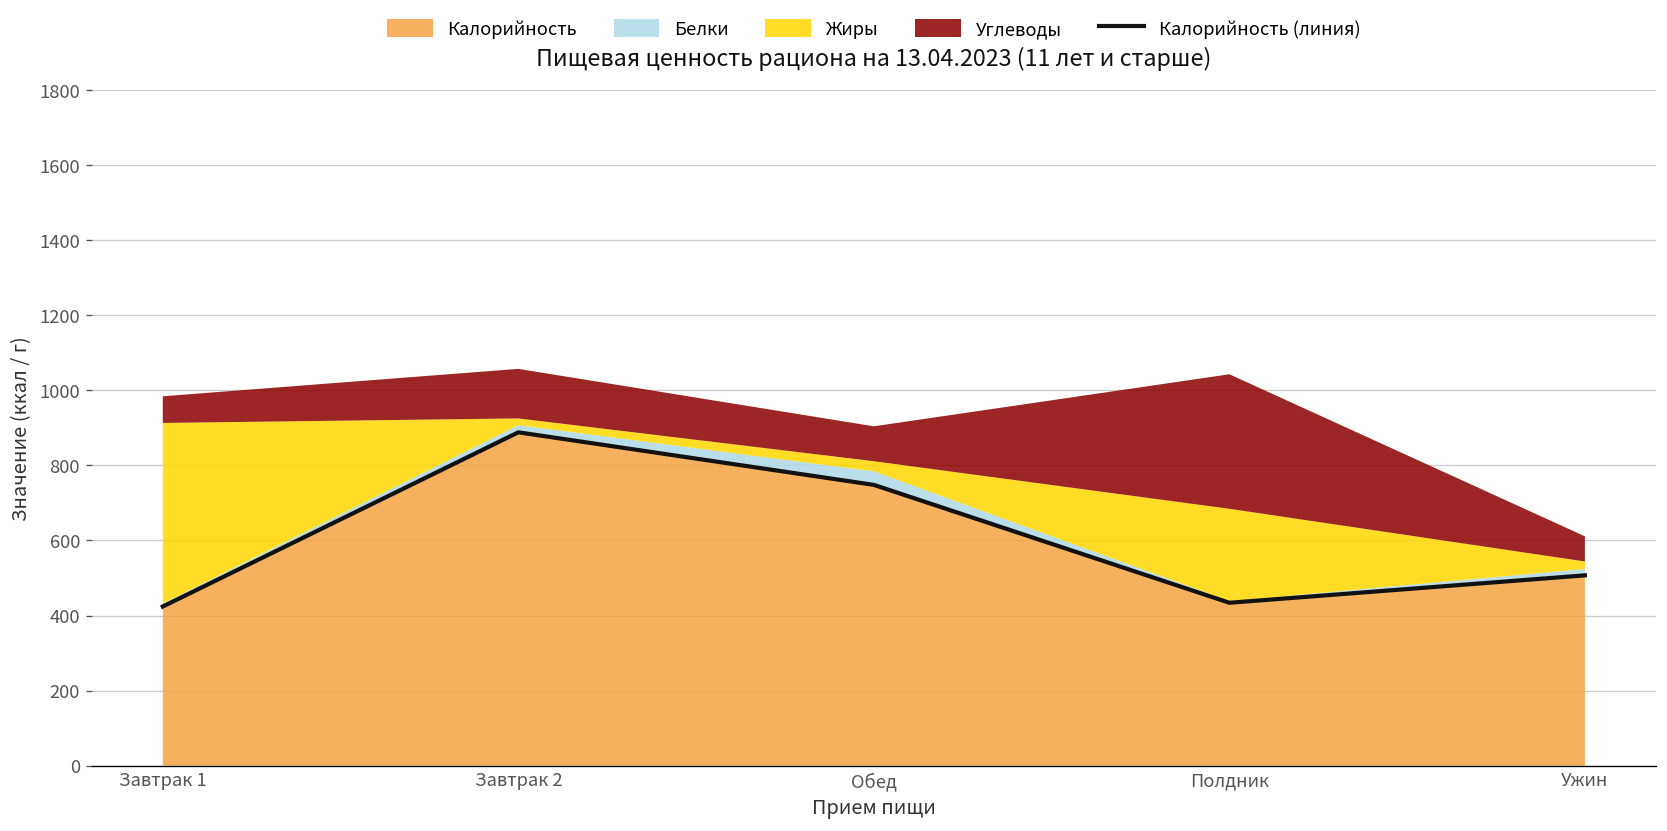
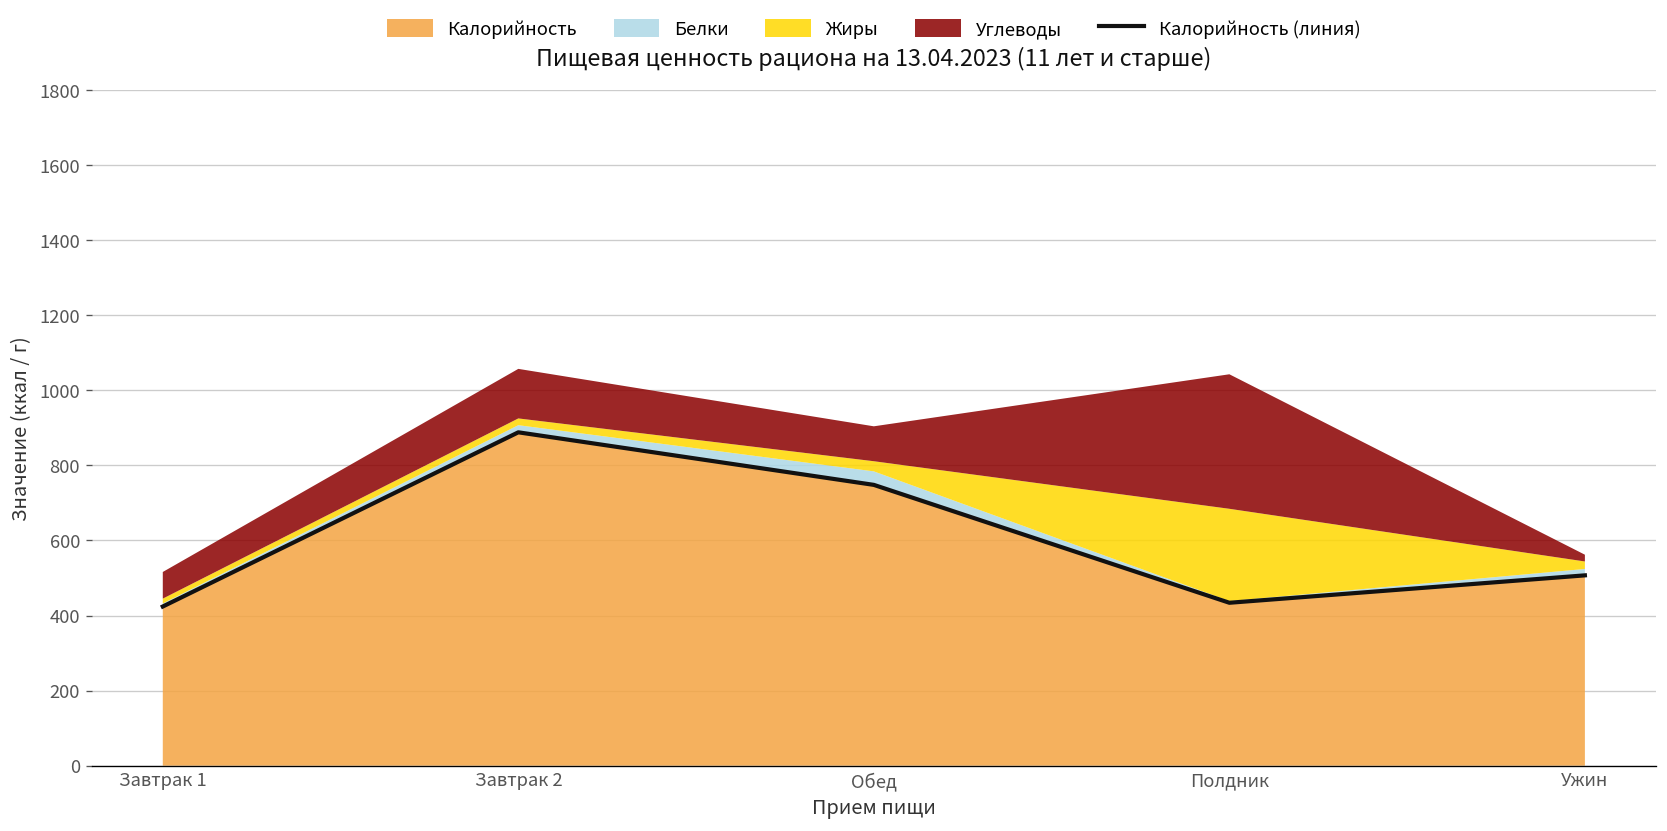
Жиры, Завтрак 1: 480 -> 10
Углеводы, Ужин: 70 -> 20
